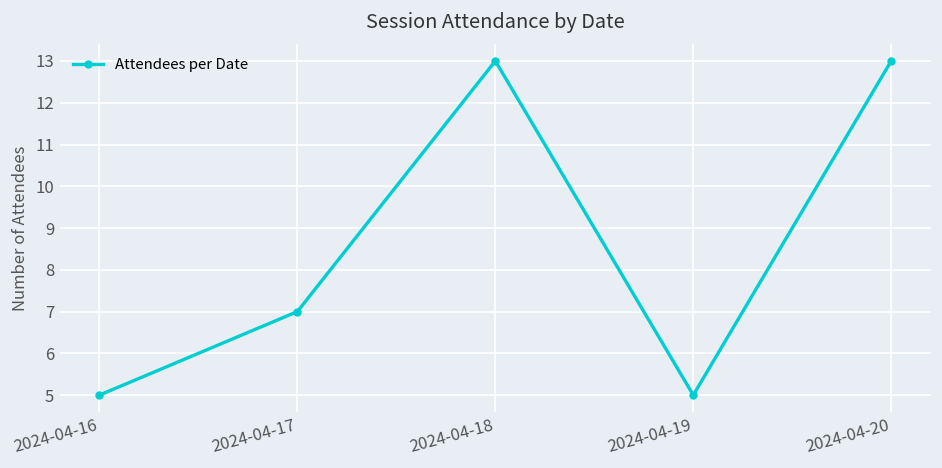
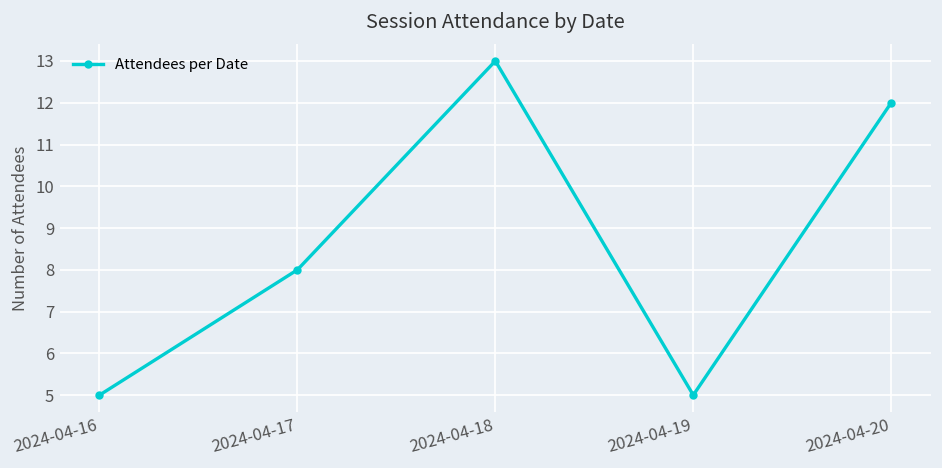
2024-04-17: 7 -> 8
2024-04-20: 13 -> 12
